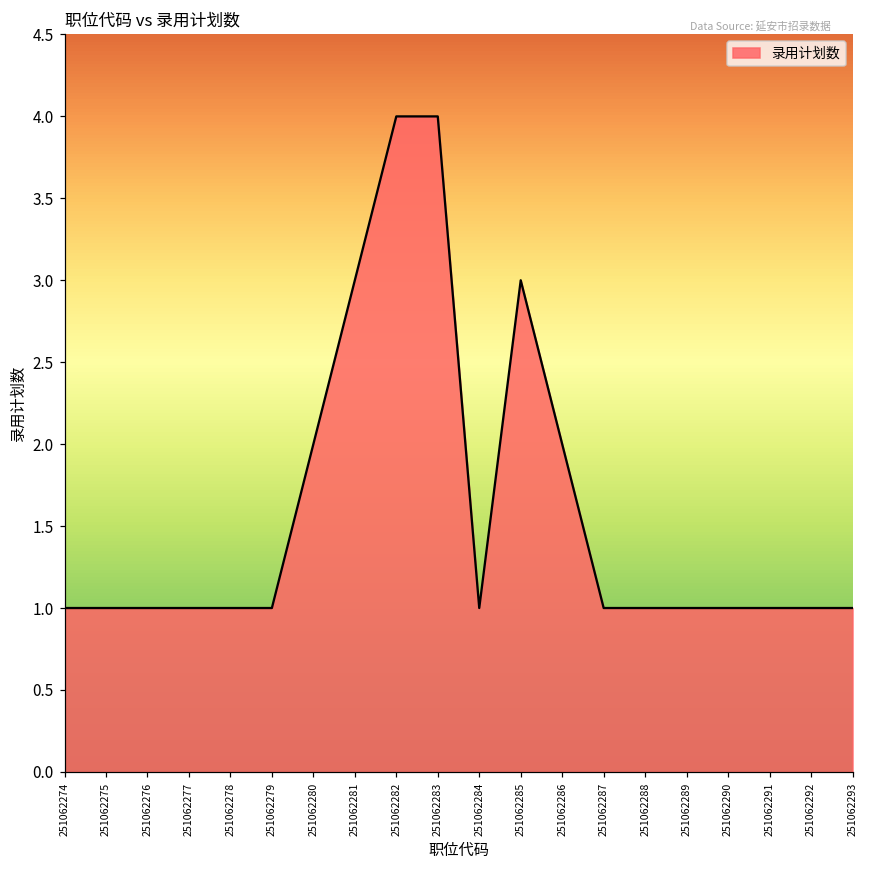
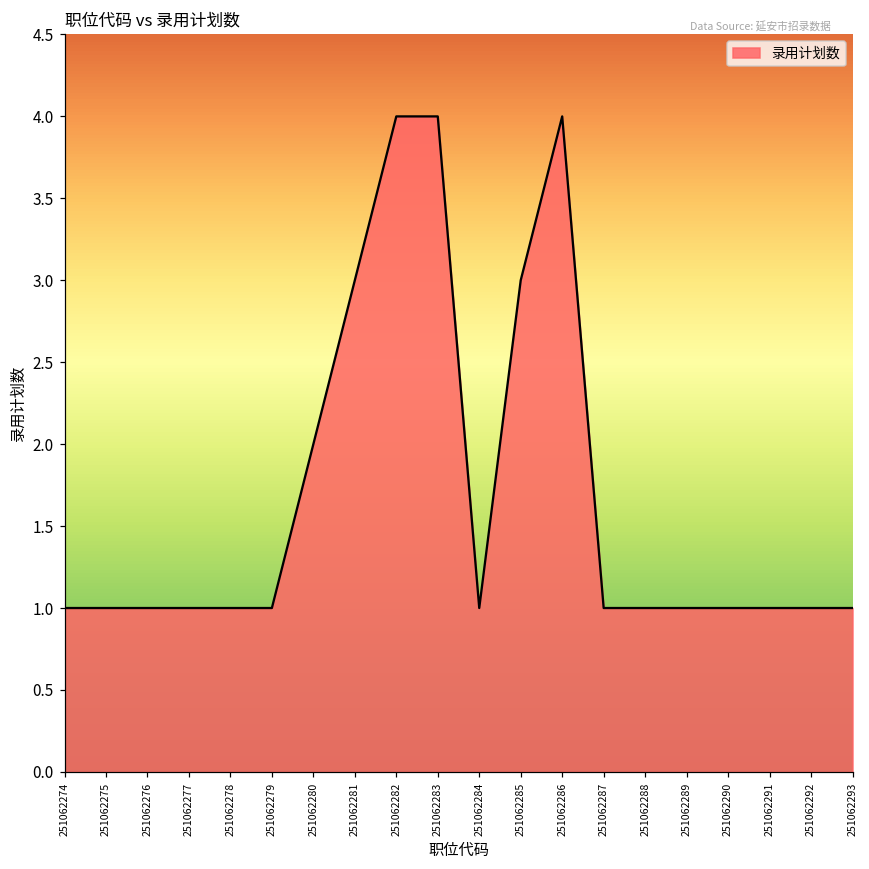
251062286: 2 -> 4
